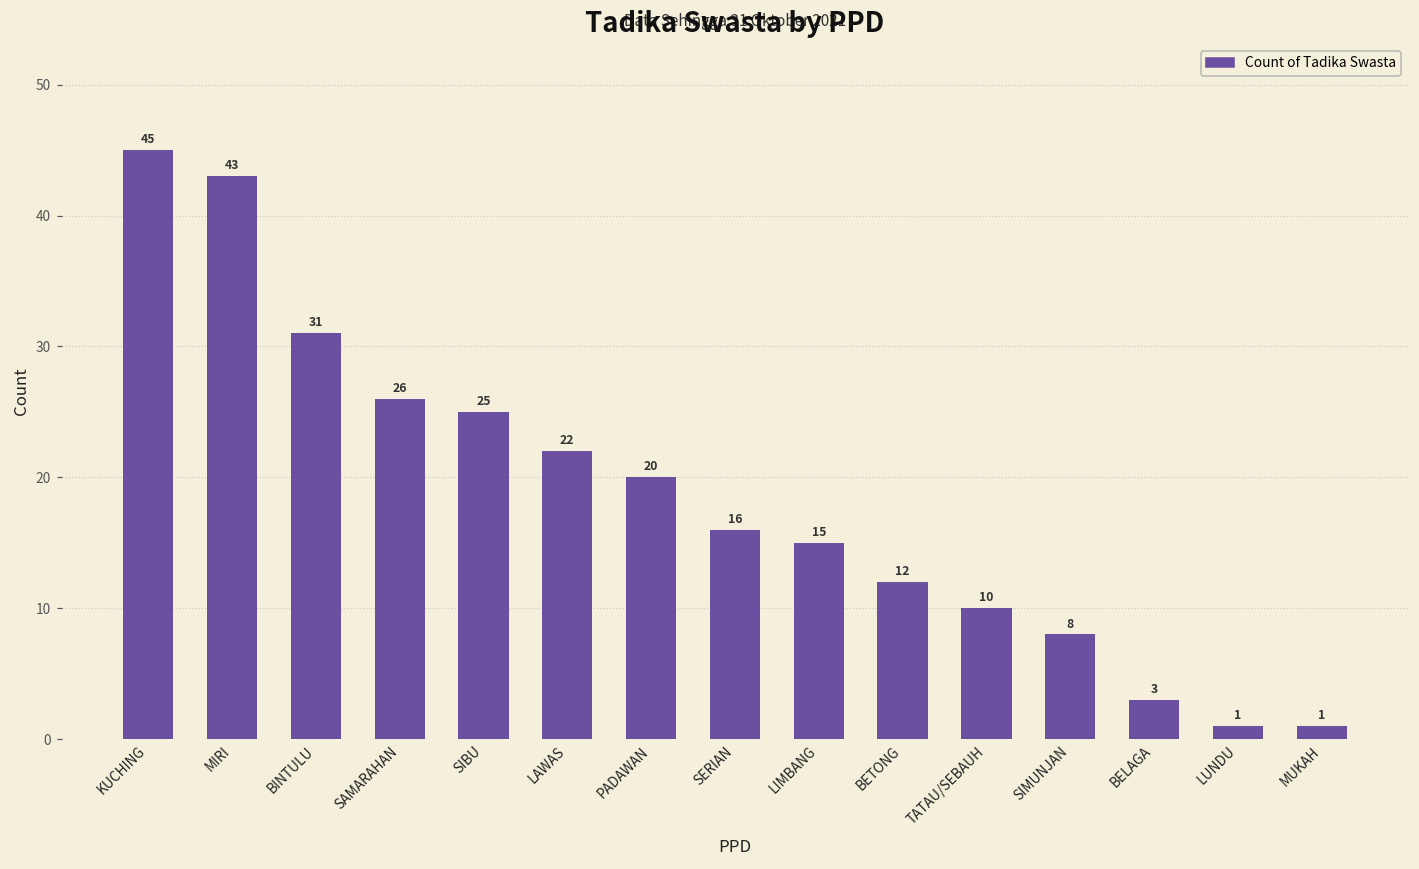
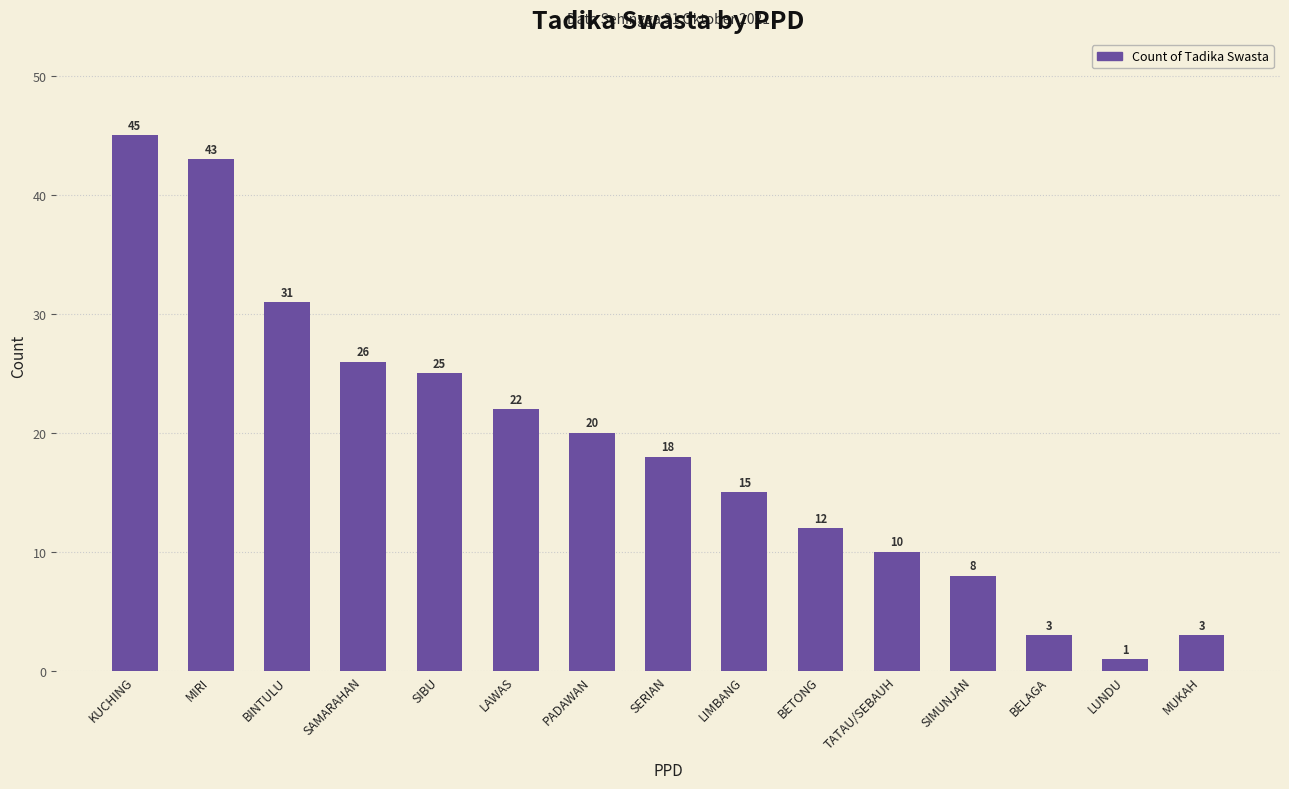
SERIAN: 16 -> 18
MUKAH: 1 -> 3
